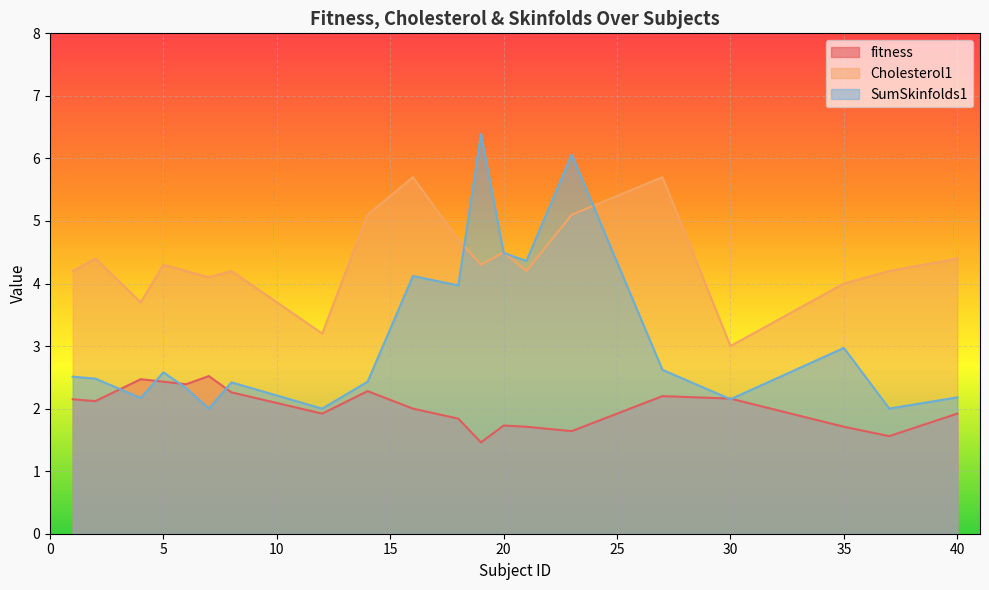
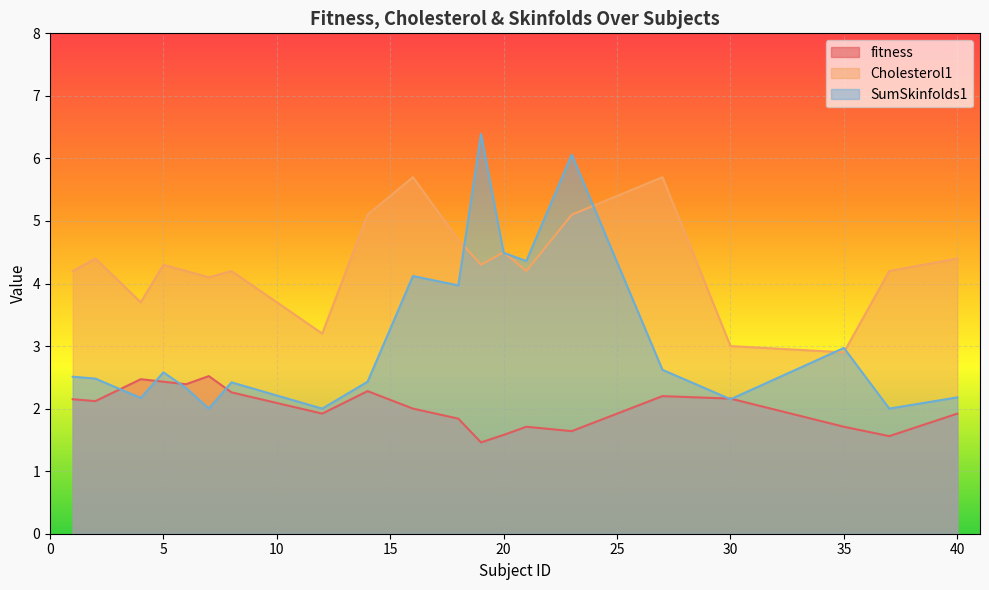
fitness, 20: 1.7 -> 1.6
Cholesterol1, 35: 4.0 -> 2.9
